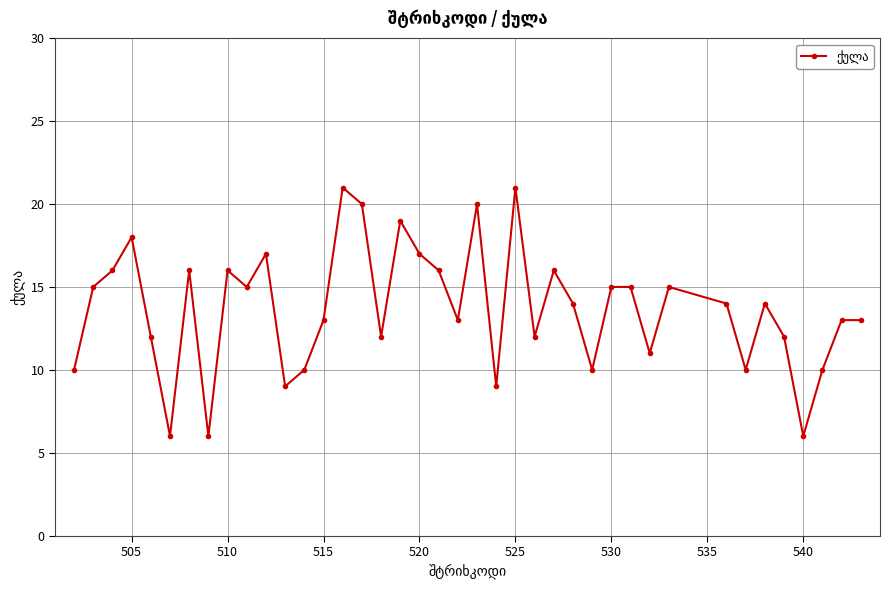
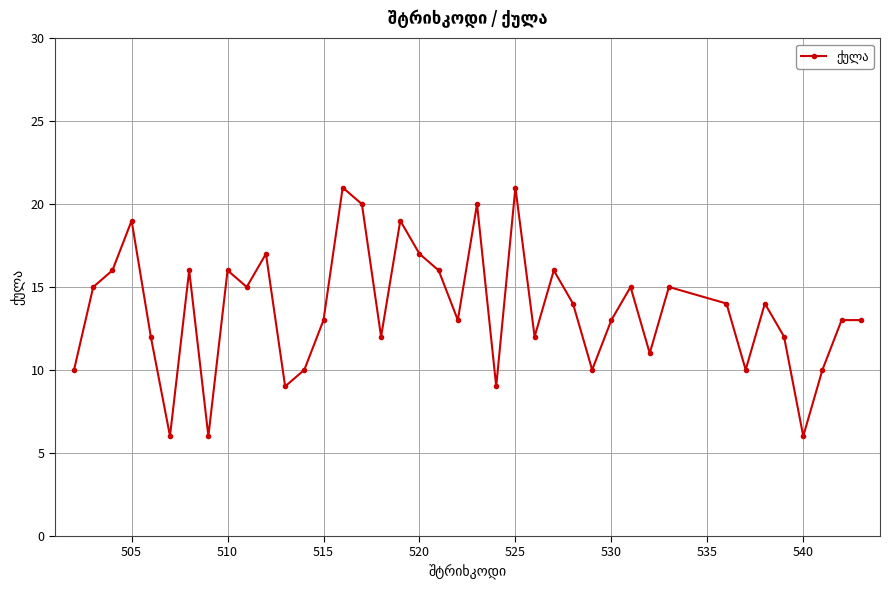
505: 18 -> 19
530: 15 -> 13
